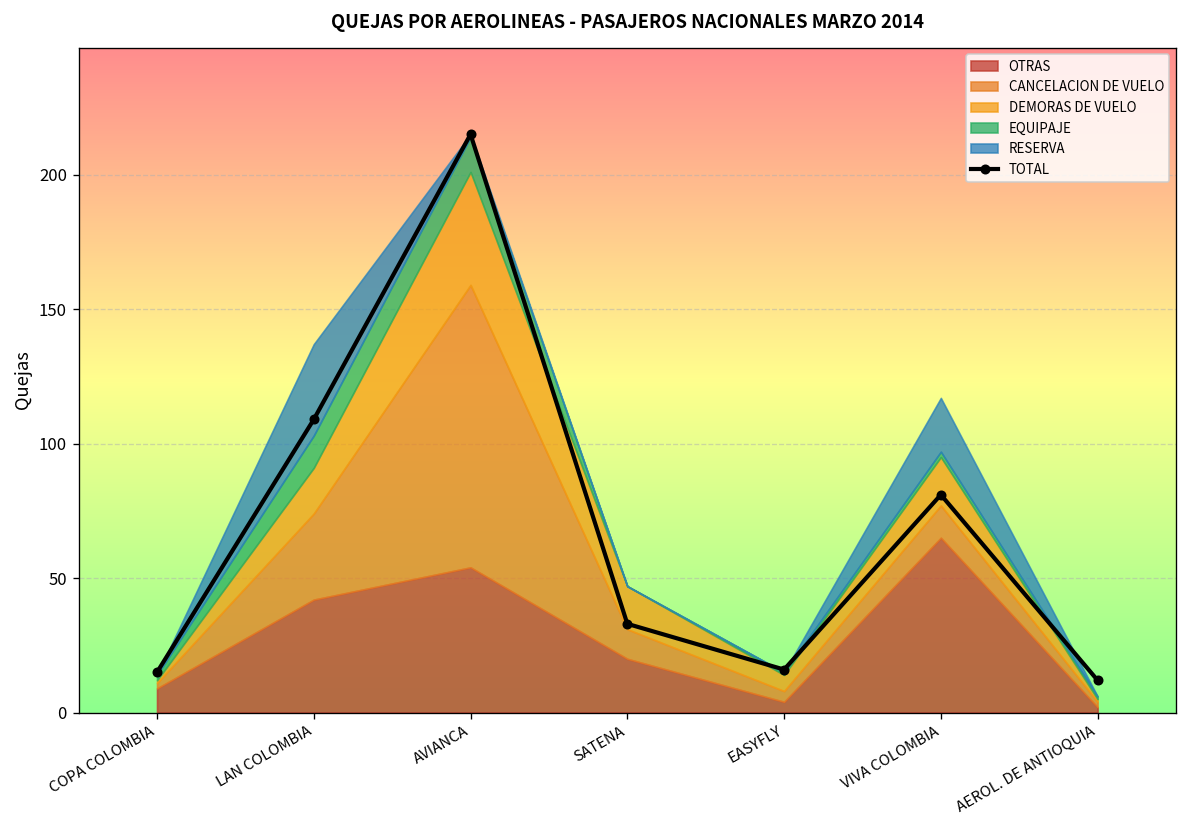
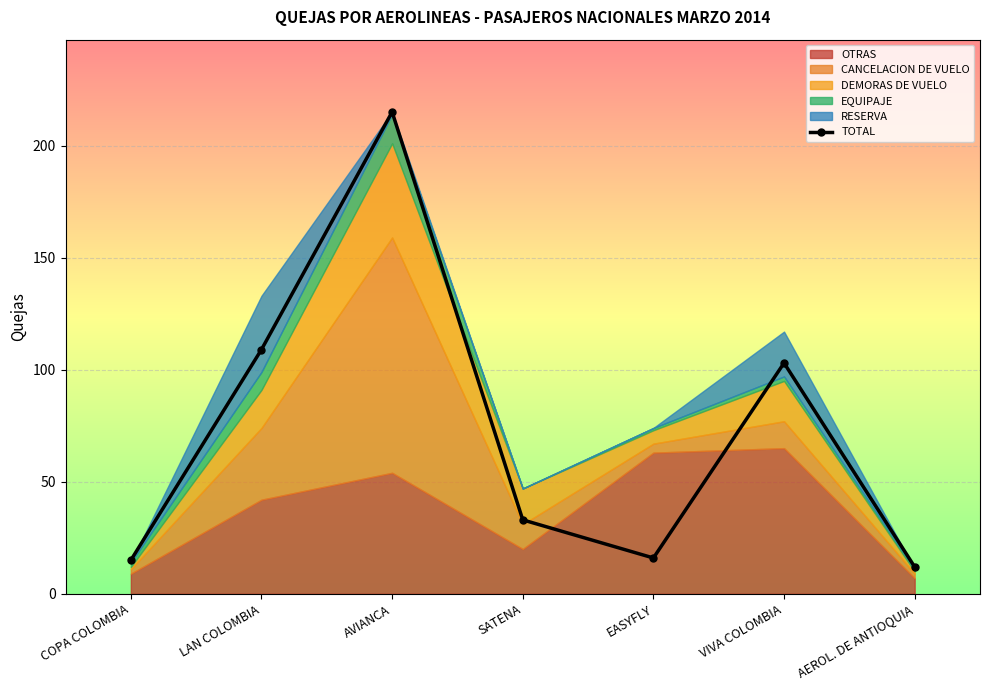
EQUIPAJE, LAN COLOMBIA: 12 -> 8
OTRAS, EASYFLY: 4 -> 63
TOTAL, VIVA COLOMBIA: 81 -> 103
OTRAS, AEROL. DE ANTIOQUIA: 2 -> 7
